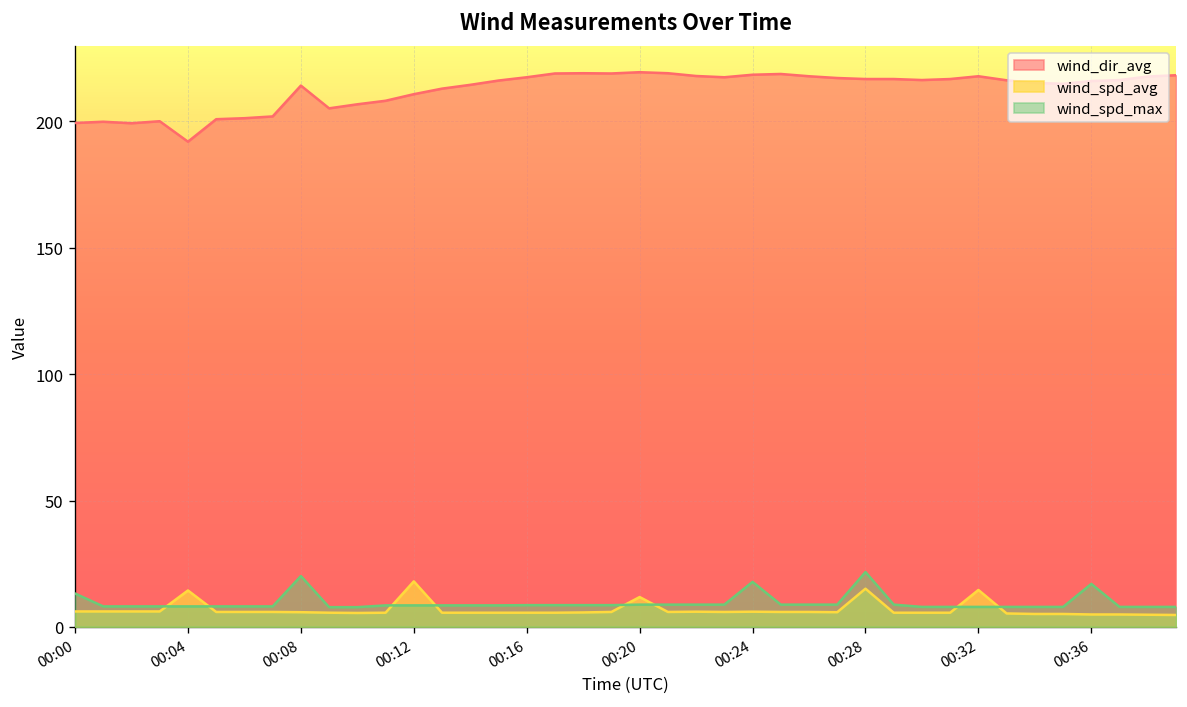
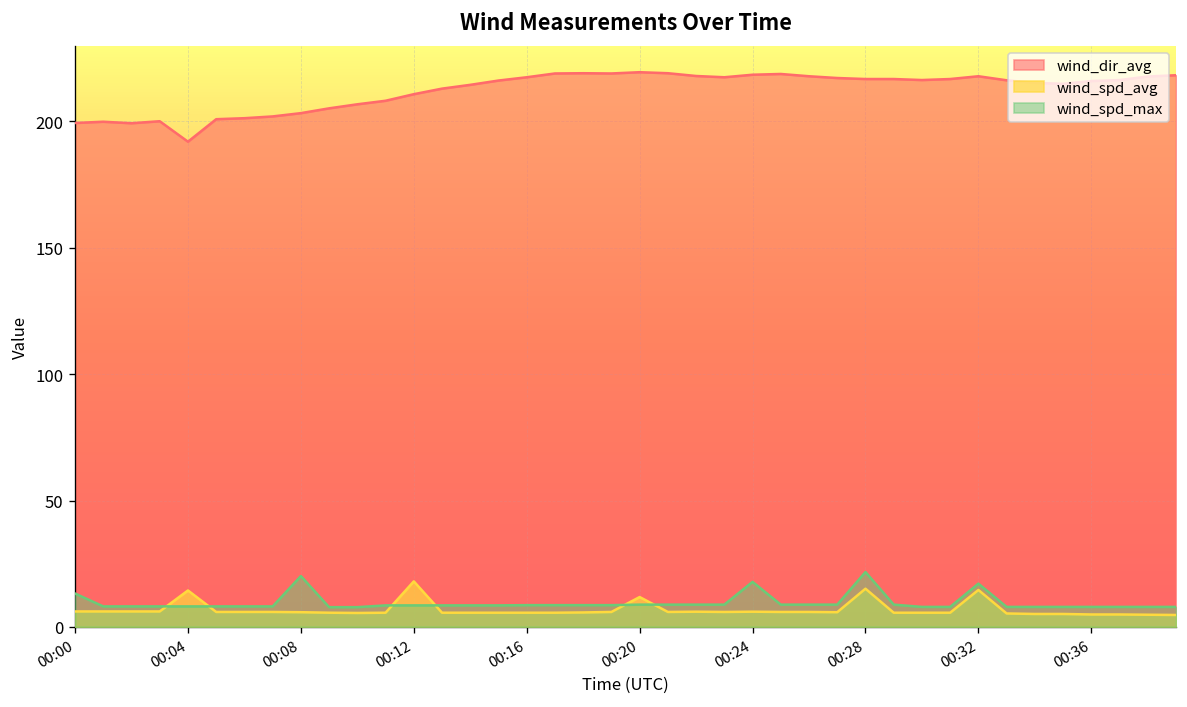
wind_dir_avg, 00:08: 214 -> 203
wind_spd_max, 00:32: 8 -> 17
wind_spd_max, 00:36: 17 -> 8
